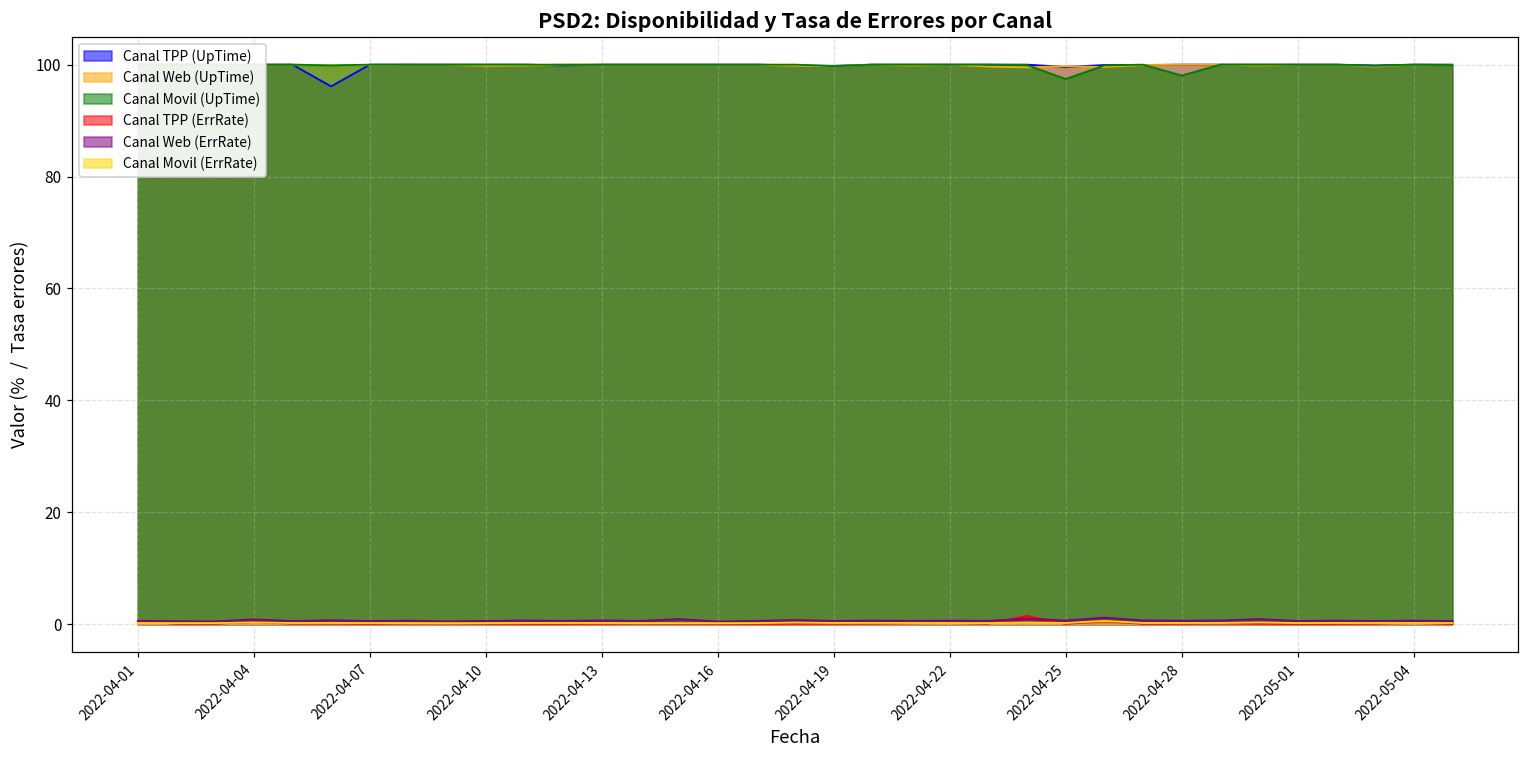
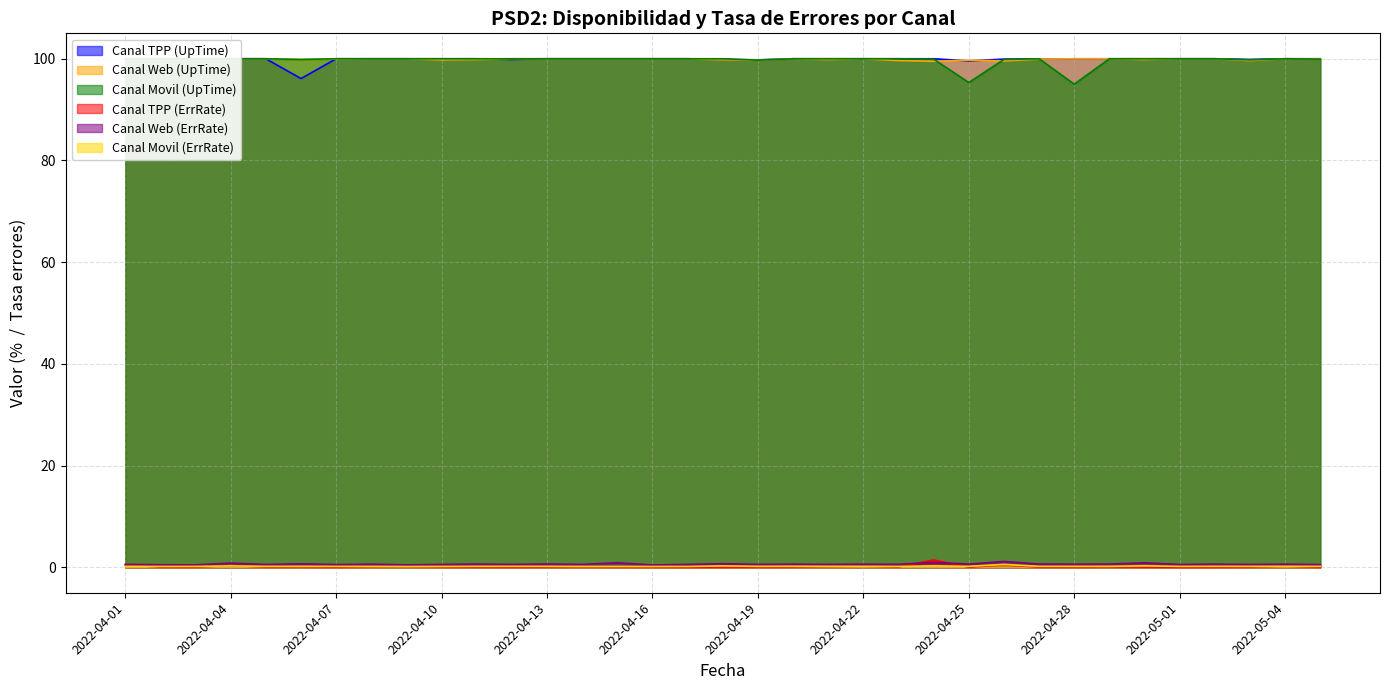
Canal Movil (UpTime), 2022-04-25: 97 -> 95
Canal Movil (UpTime), 2022-04-28: 98 -> 95
